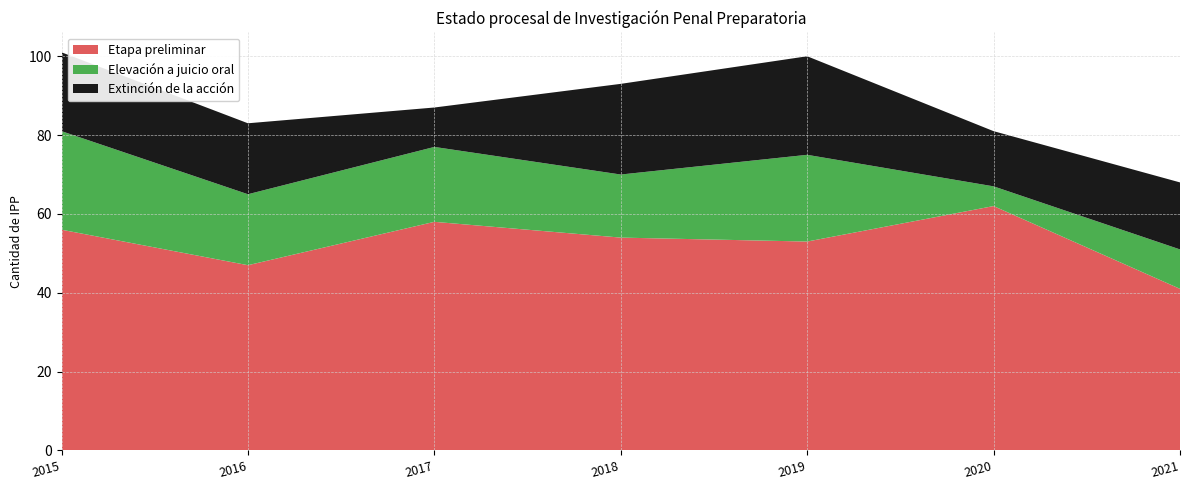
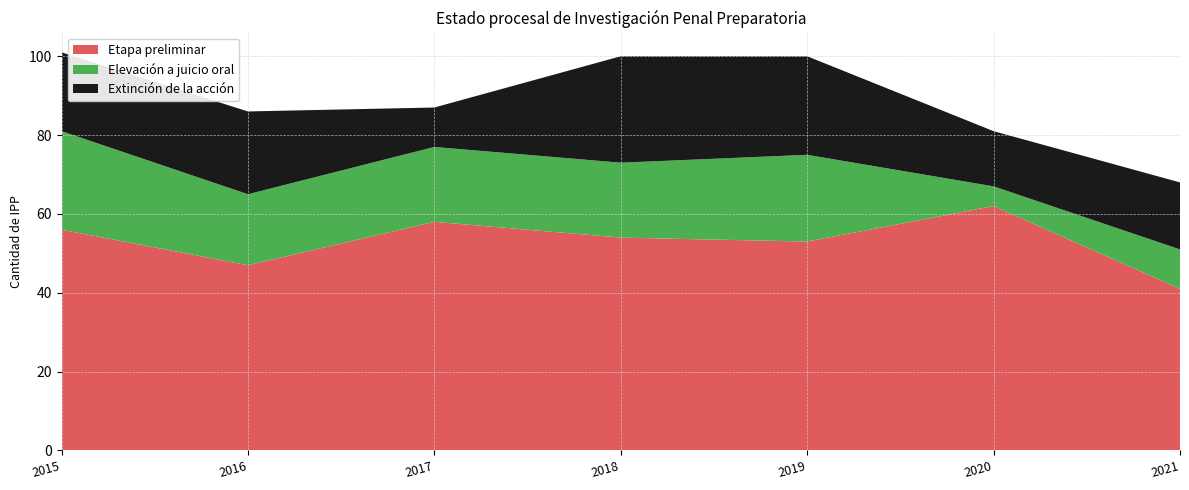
Extinción de la acción, 2016: 18 -> 21
Elevación a juicio oral, 2018: 16 -> 19
Extinción de la acción, 2018: 23 -> 27
